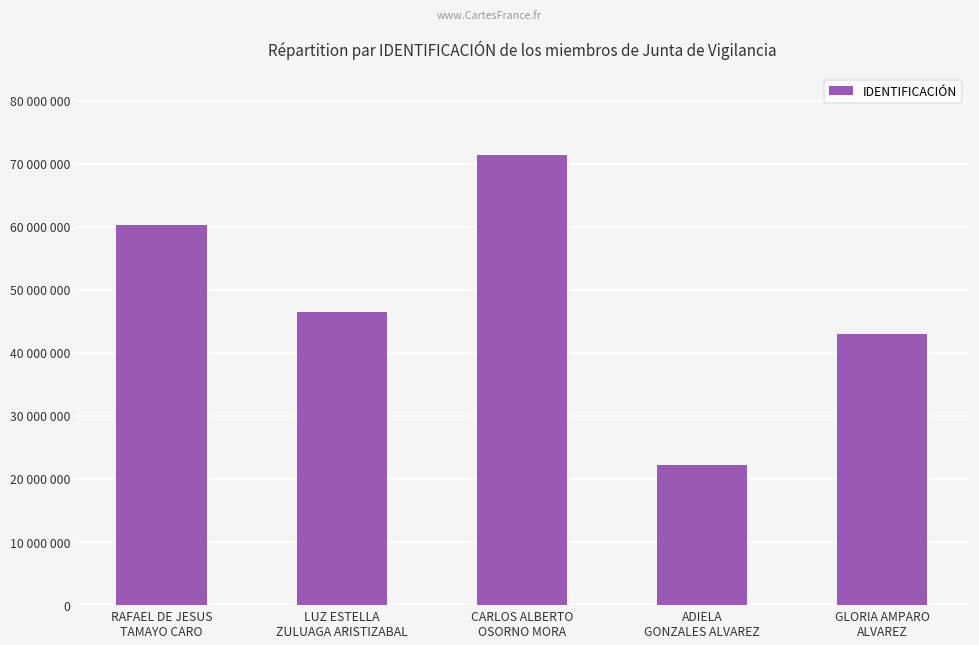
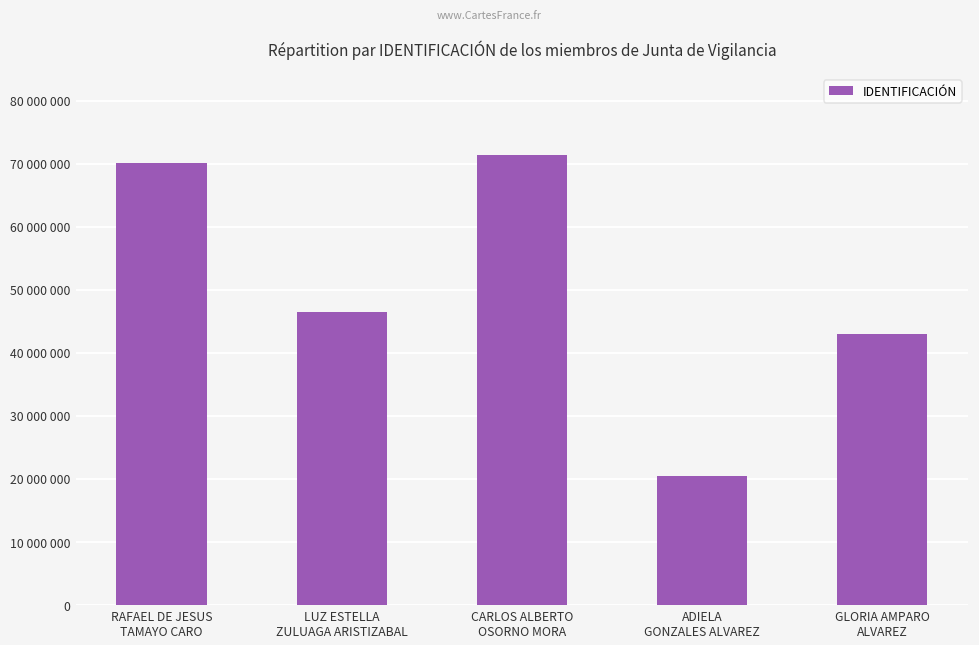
RAFAEL DE JESUS TAMAYO CARO: 60000000 -> 70000000
ADIELA GONZALES ALVAREZ: 22000000 -> 20000000
